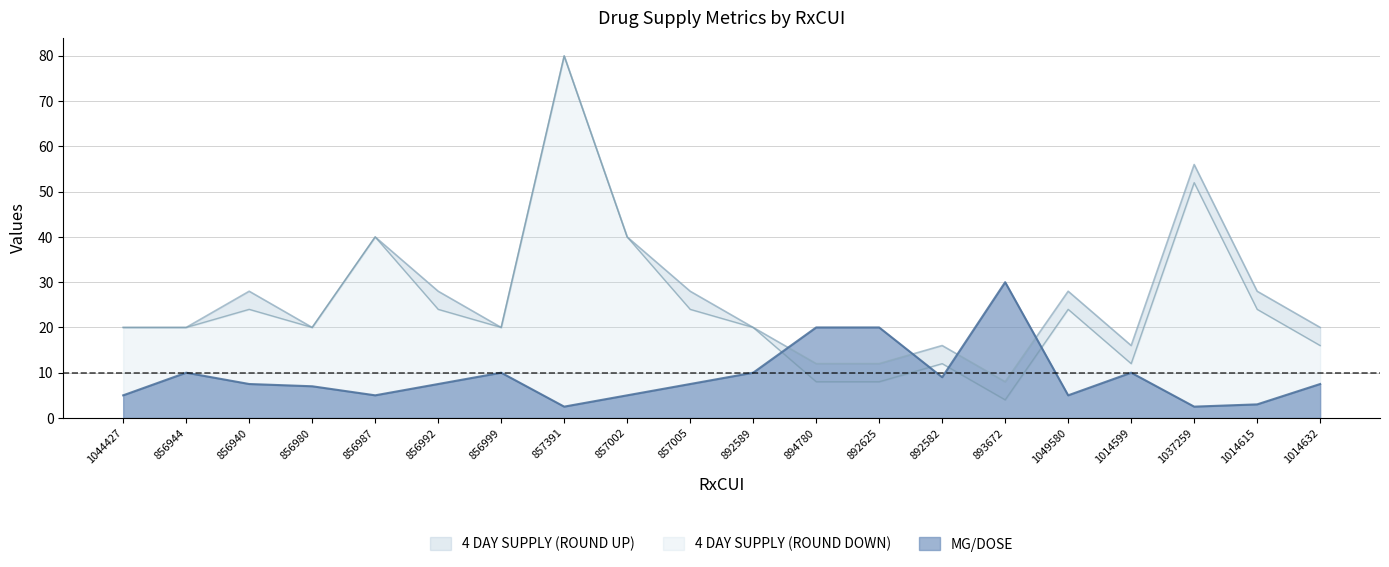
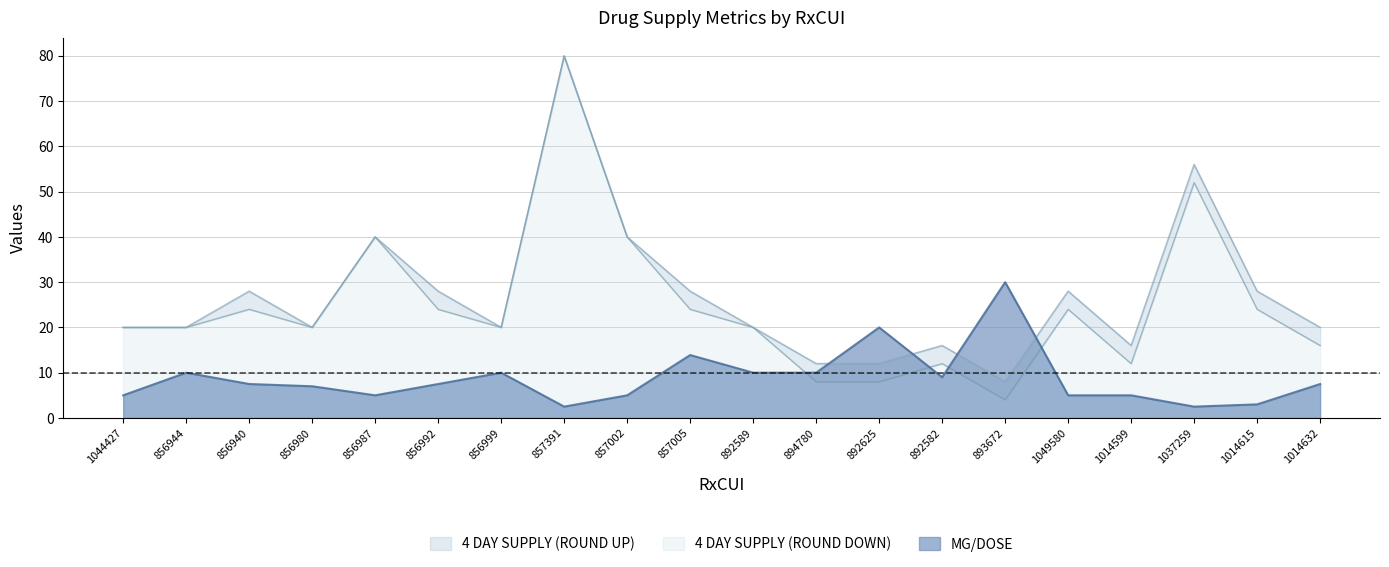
MG/DOSE, 857005: 8 -> 14
MG/DOSE, 894780: 20 -> 10
MG/DOSE, 1014599: 10 -> 5
